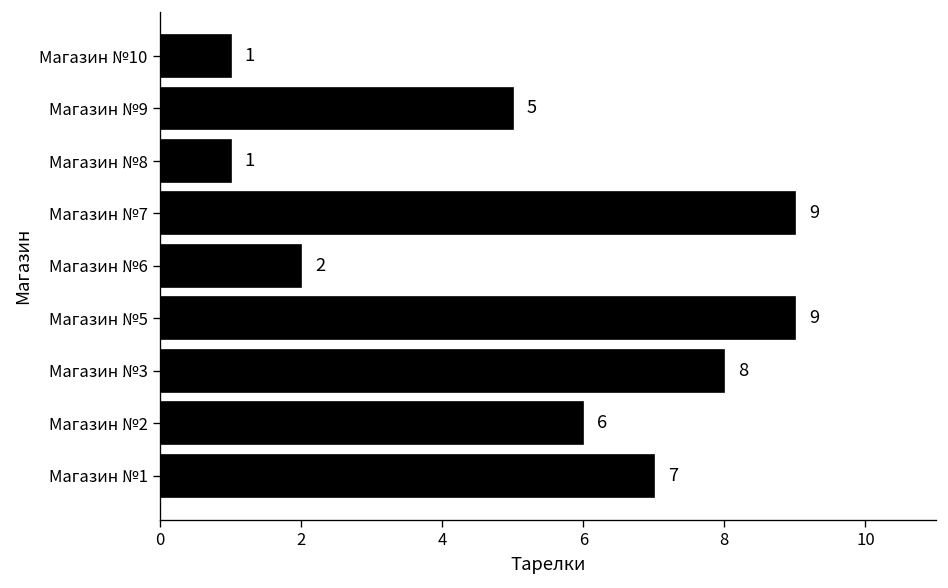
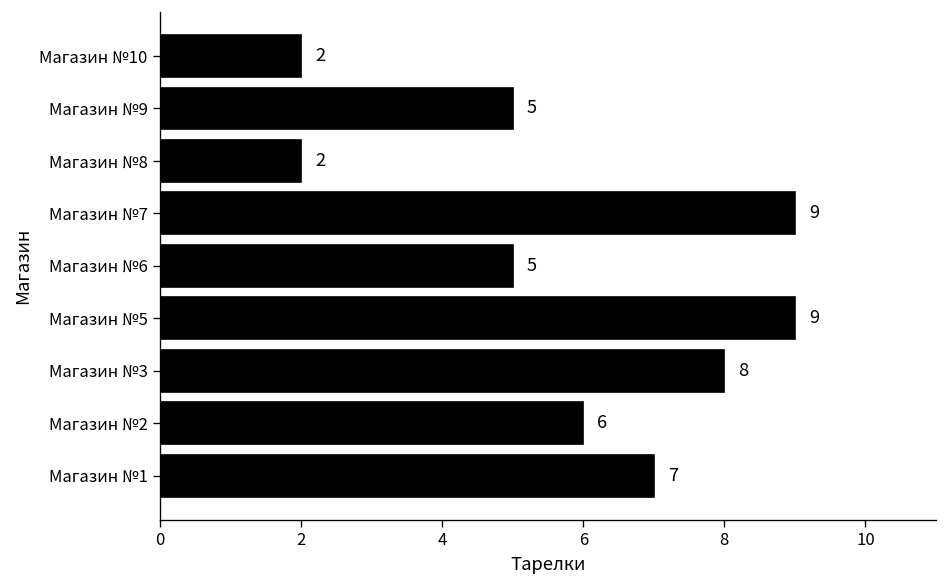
Магазин №10: 1 -> 2
Магазин №8: 1 -> 2
Магазин №6: 2 -> 5
